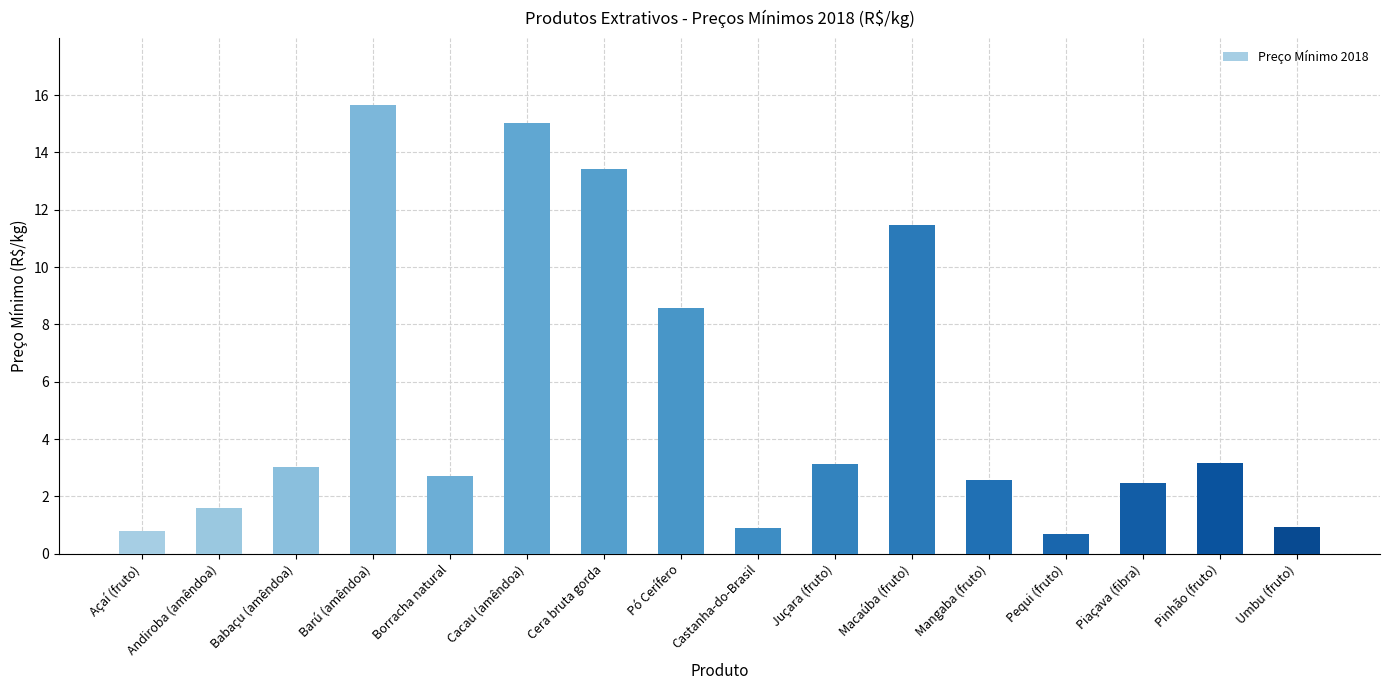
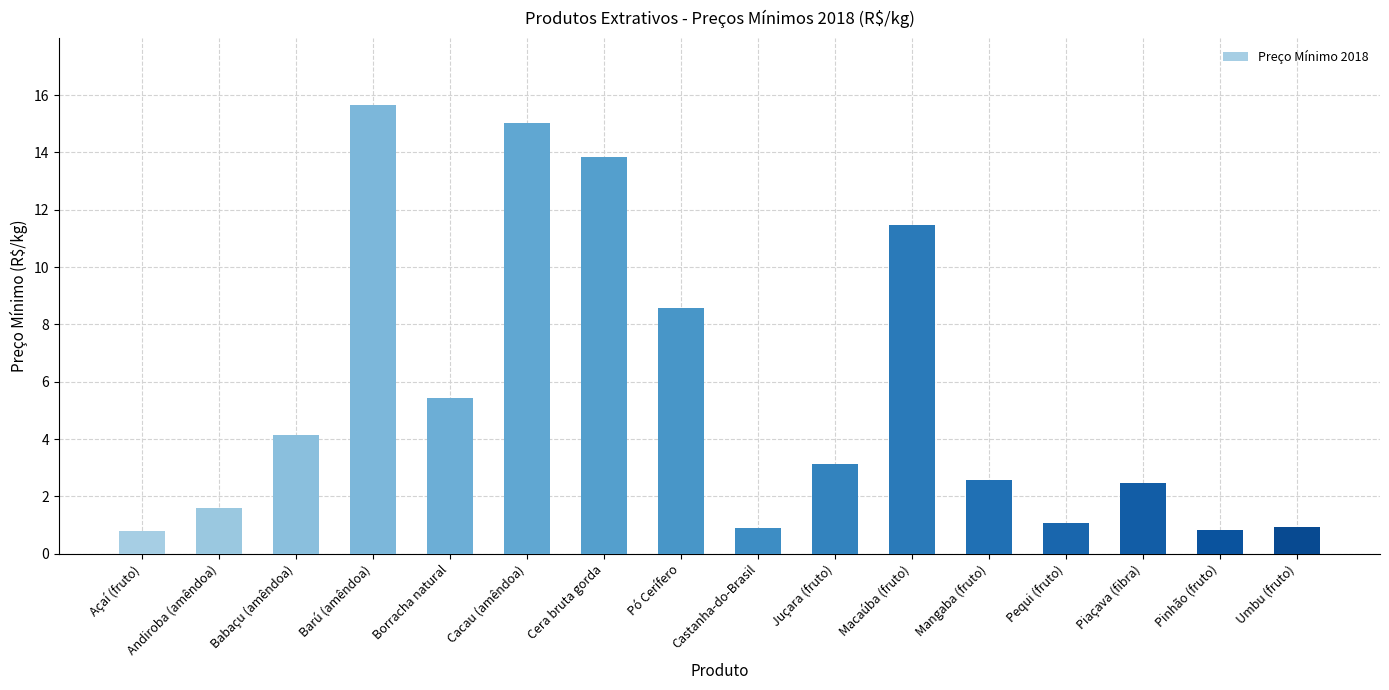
Babaçu (amêndoa): 3.0 -> 4.1
Borracha natural: 2.7 -> 5.4
Cera bruta gorda: 13.4 -> 13.8
Pequi (fruto): 0.7 -> 1.1
Pinhão (fruto): 3.2 -> 0.8
